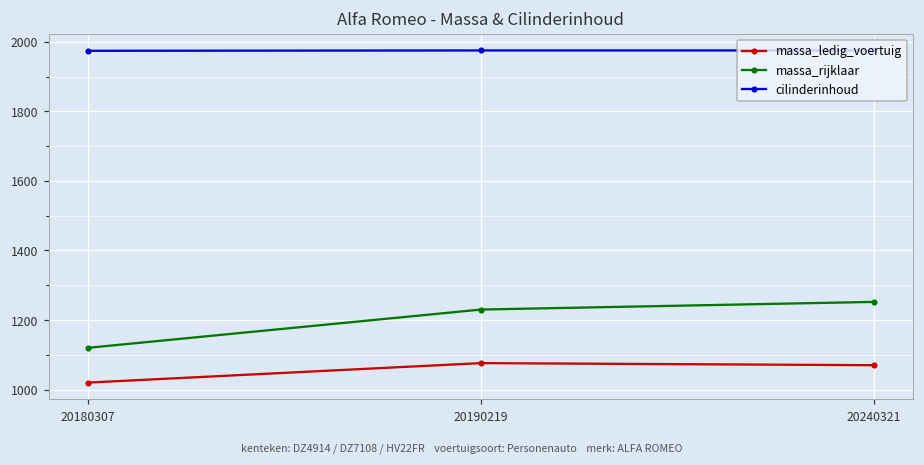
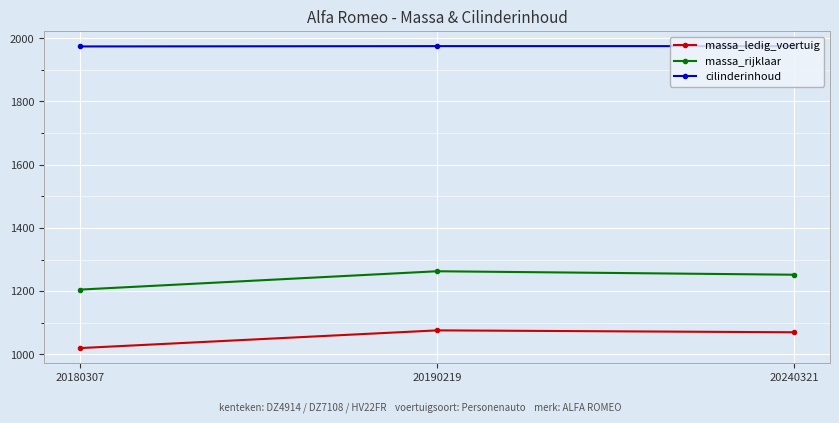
massa_rijklaar, 20180307: 1120 -> 1210
massa_rijklaar, 20190219: 1230 -> 1260
